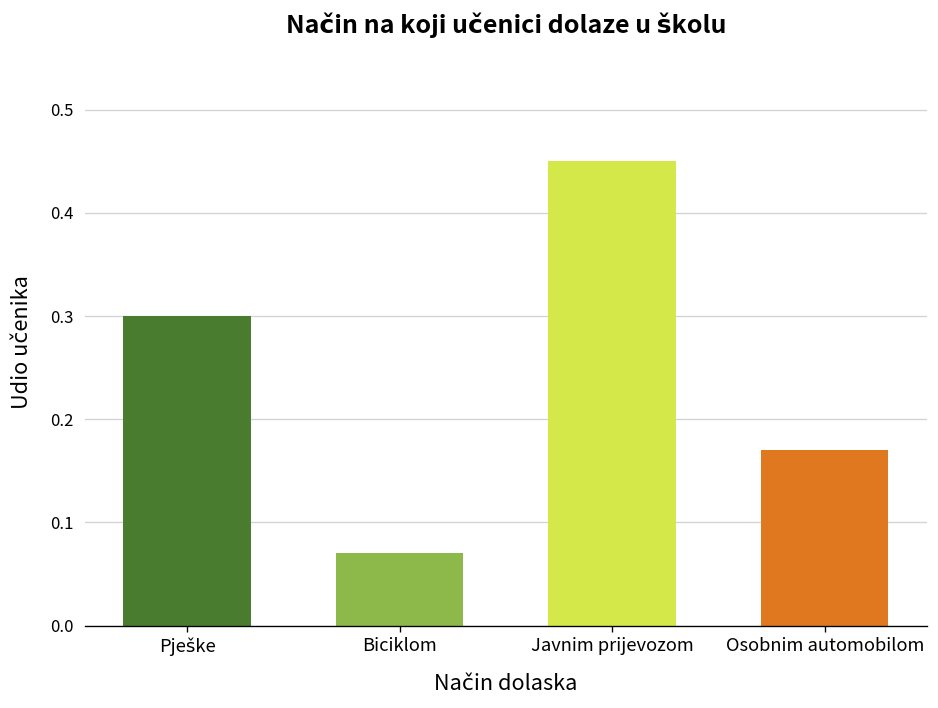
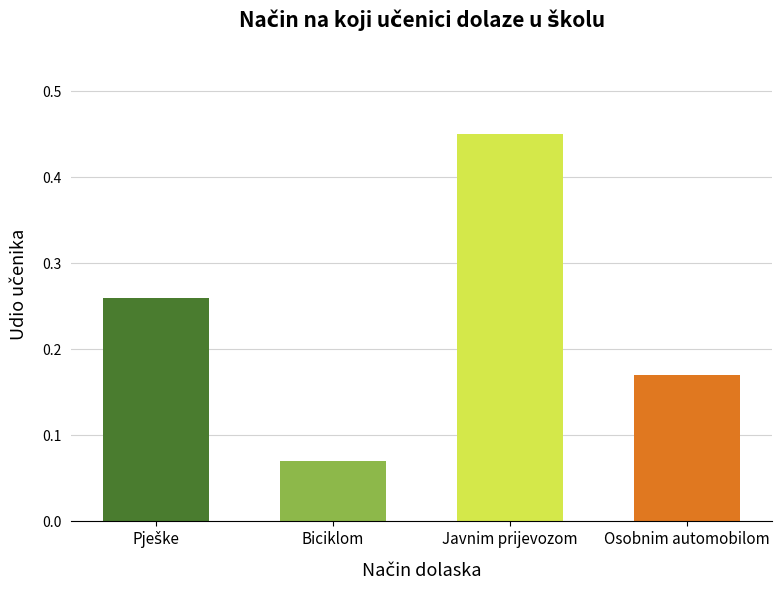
Pješke: 0.30 -> 0.26
